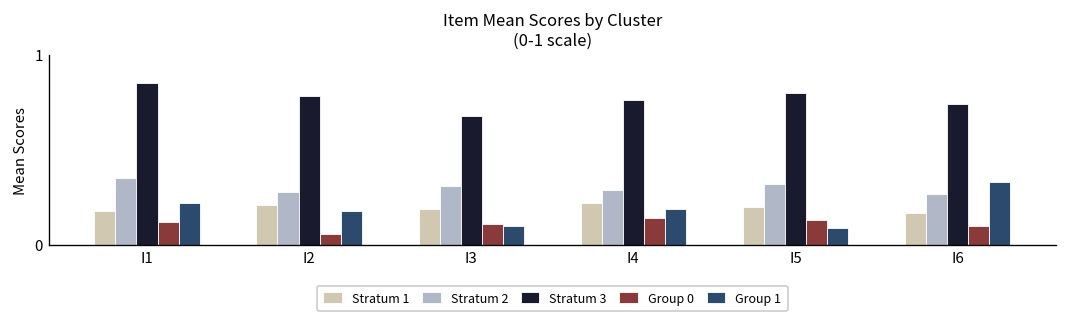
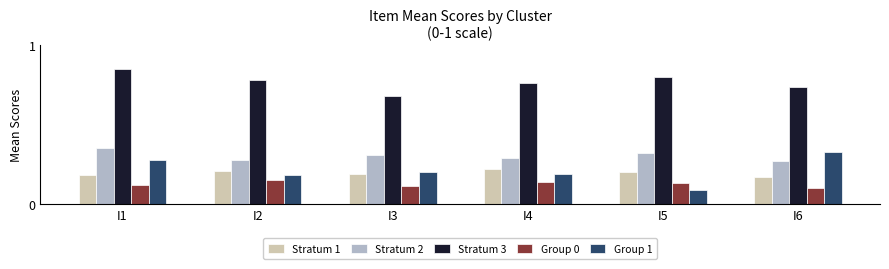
Group 1, I1: 0.22 -> 0.28
Group 0, I2: 0.06 -> 0.15
Group 1, I3: 0.1 -> 0.2
